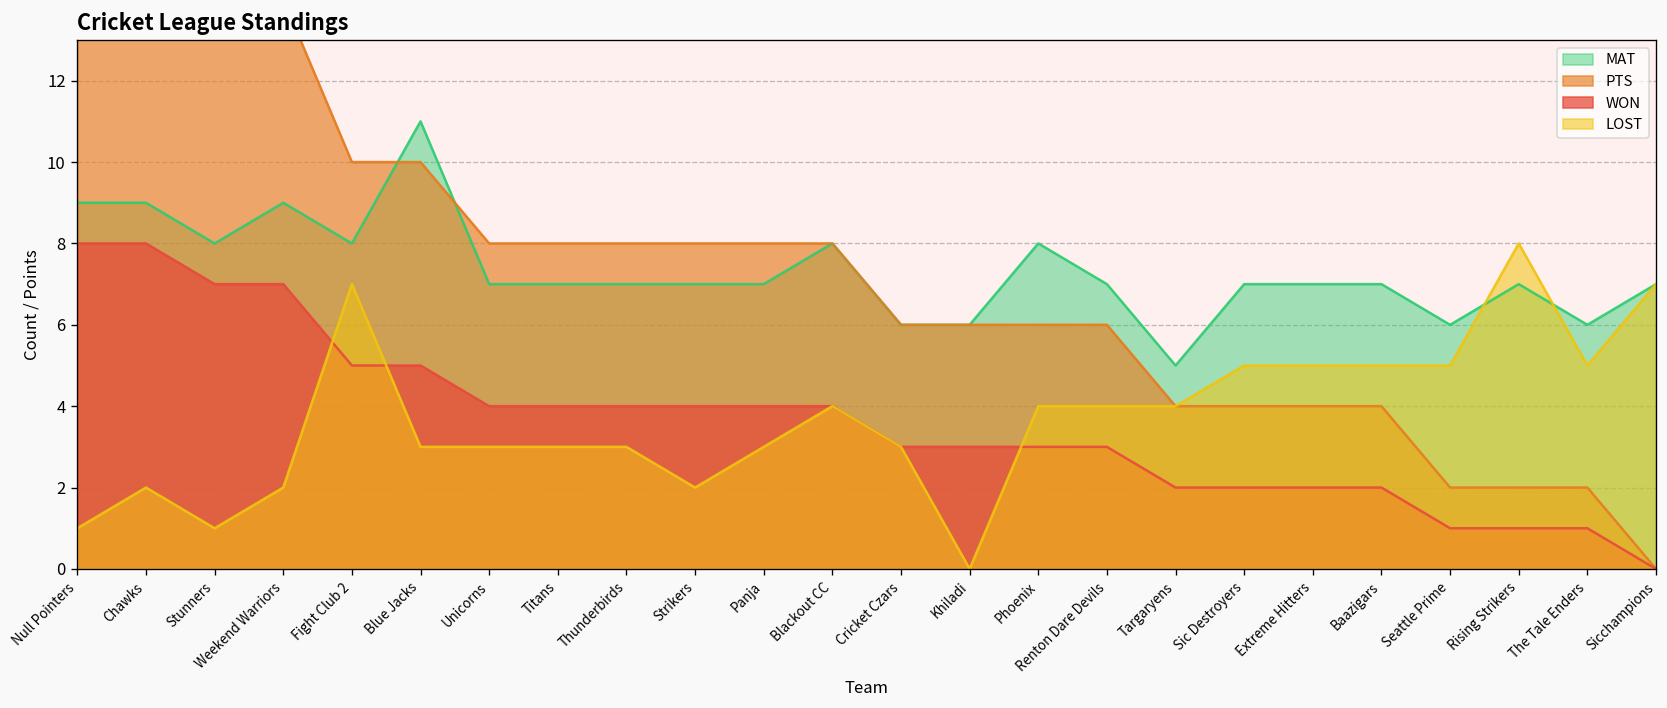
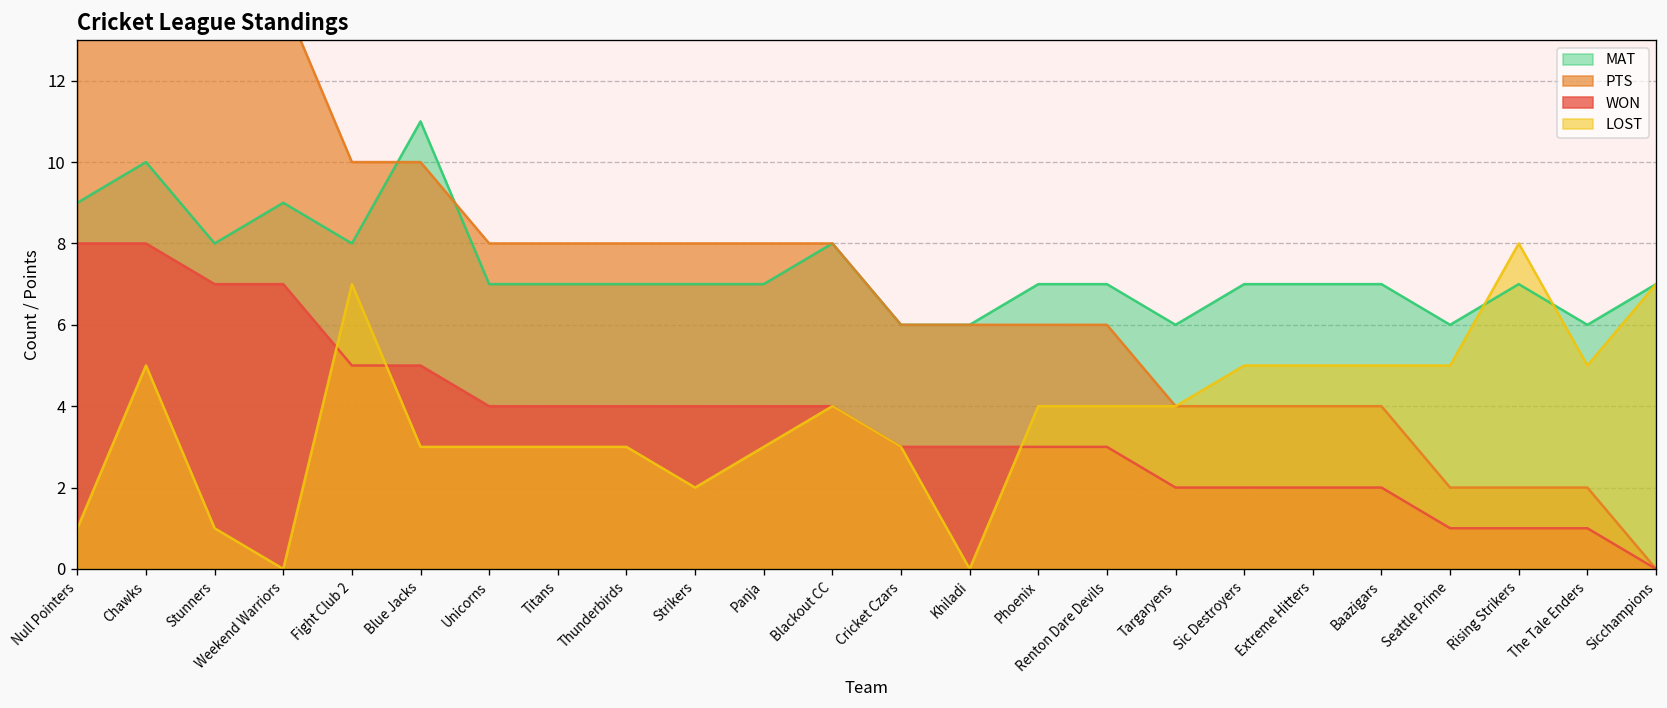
MAT, Chawks: 9 -> 10
LOST, Chawks: 2 -> 5
LOST, Weekend Warriors: 2 -> 0
MAT, Phoenix: 8 -> 7
MAT, Targaryens: 5 -> 6
